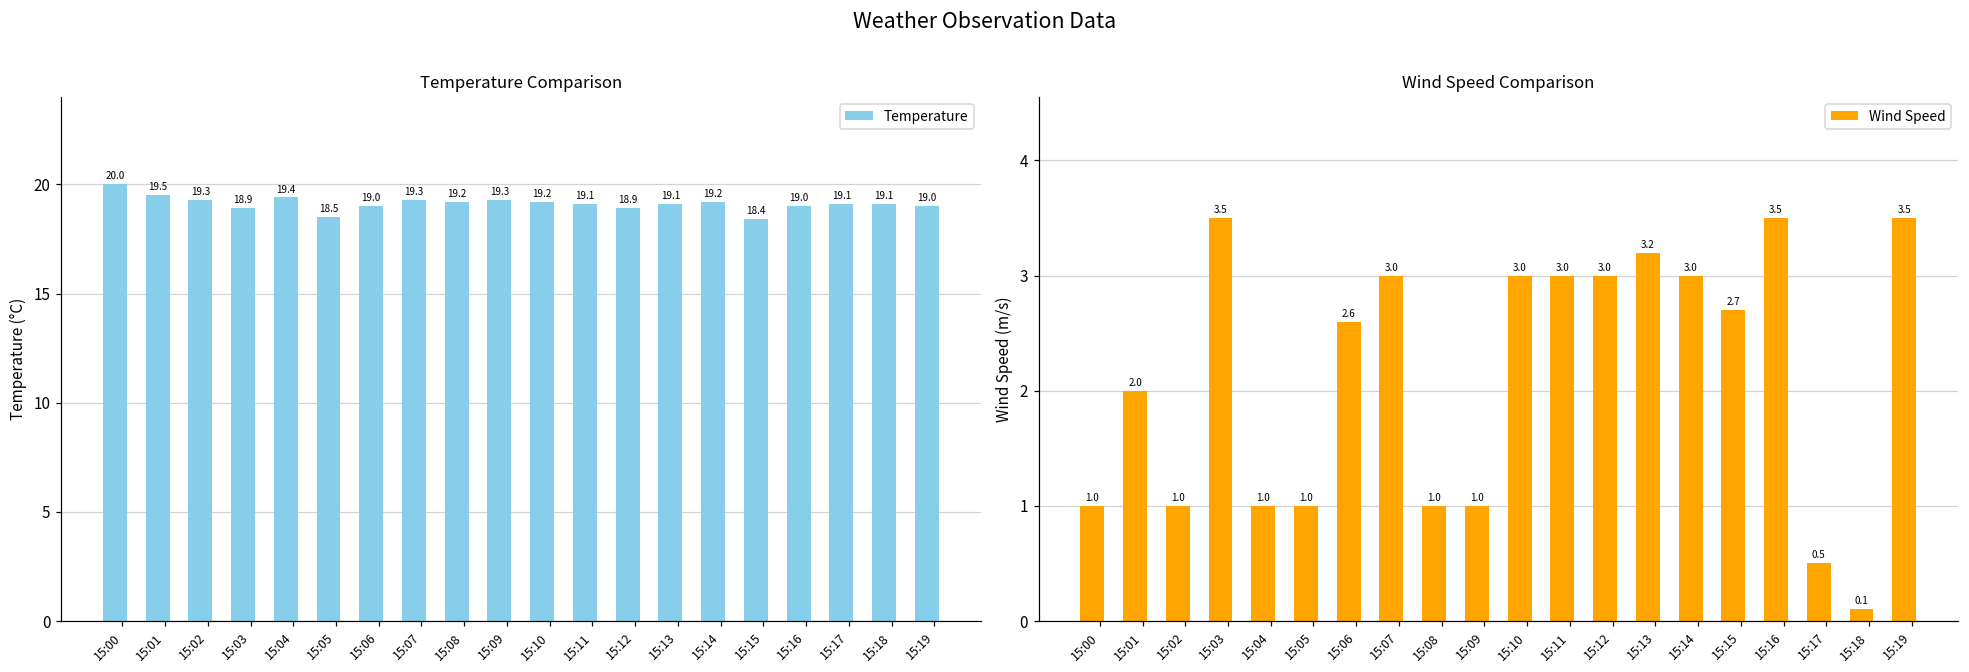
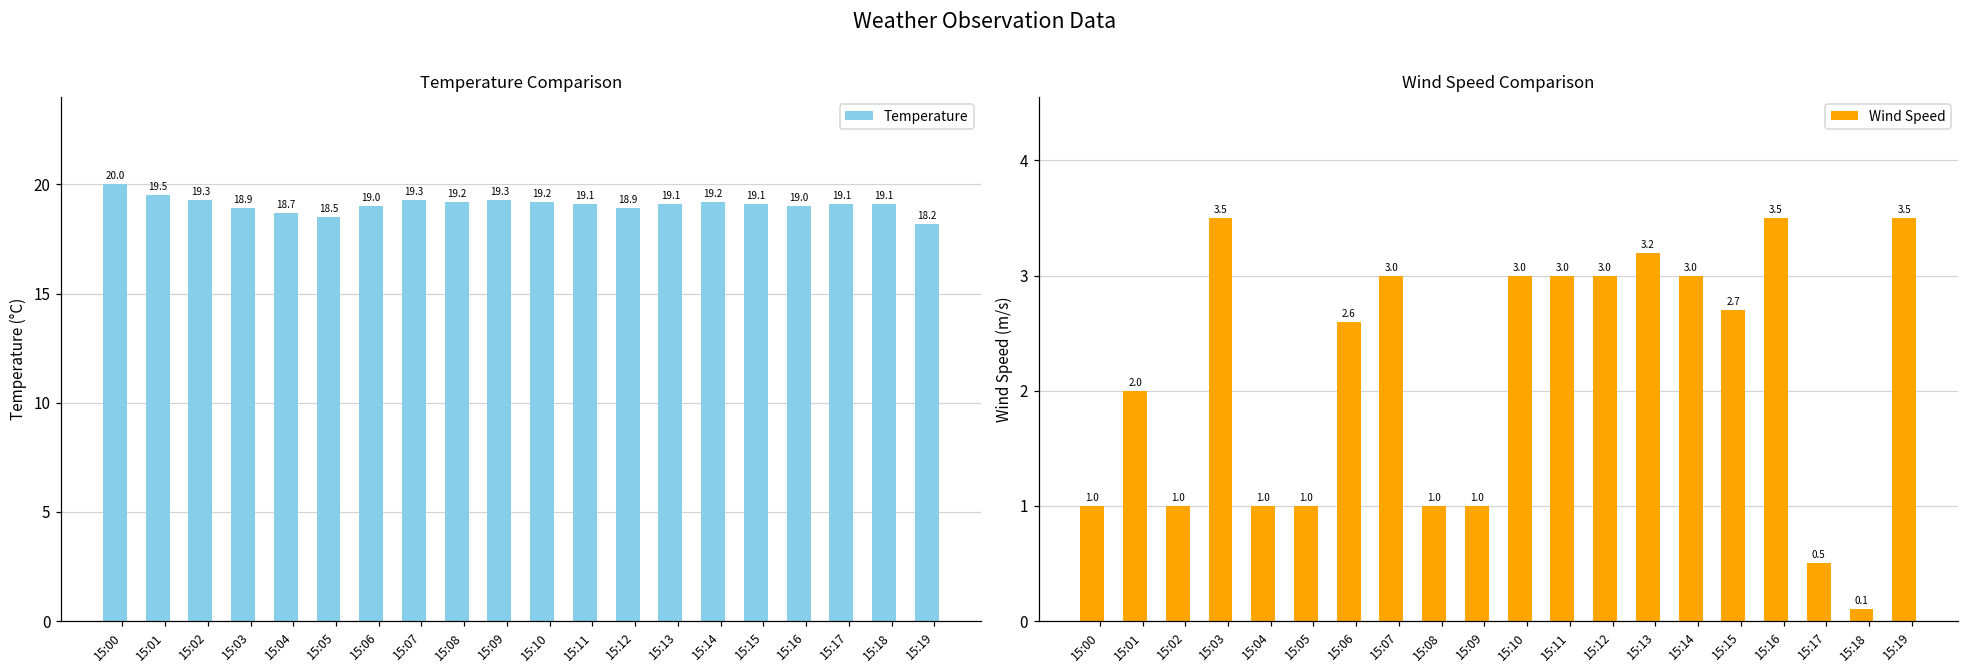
Temperature Comparison, 15:04: 19.4 -> 18.7
Temperature Comparison, 15:15: 18.4 -> 19.1
Temperature Comparison, 15:19: 19.0 -> 18.2
